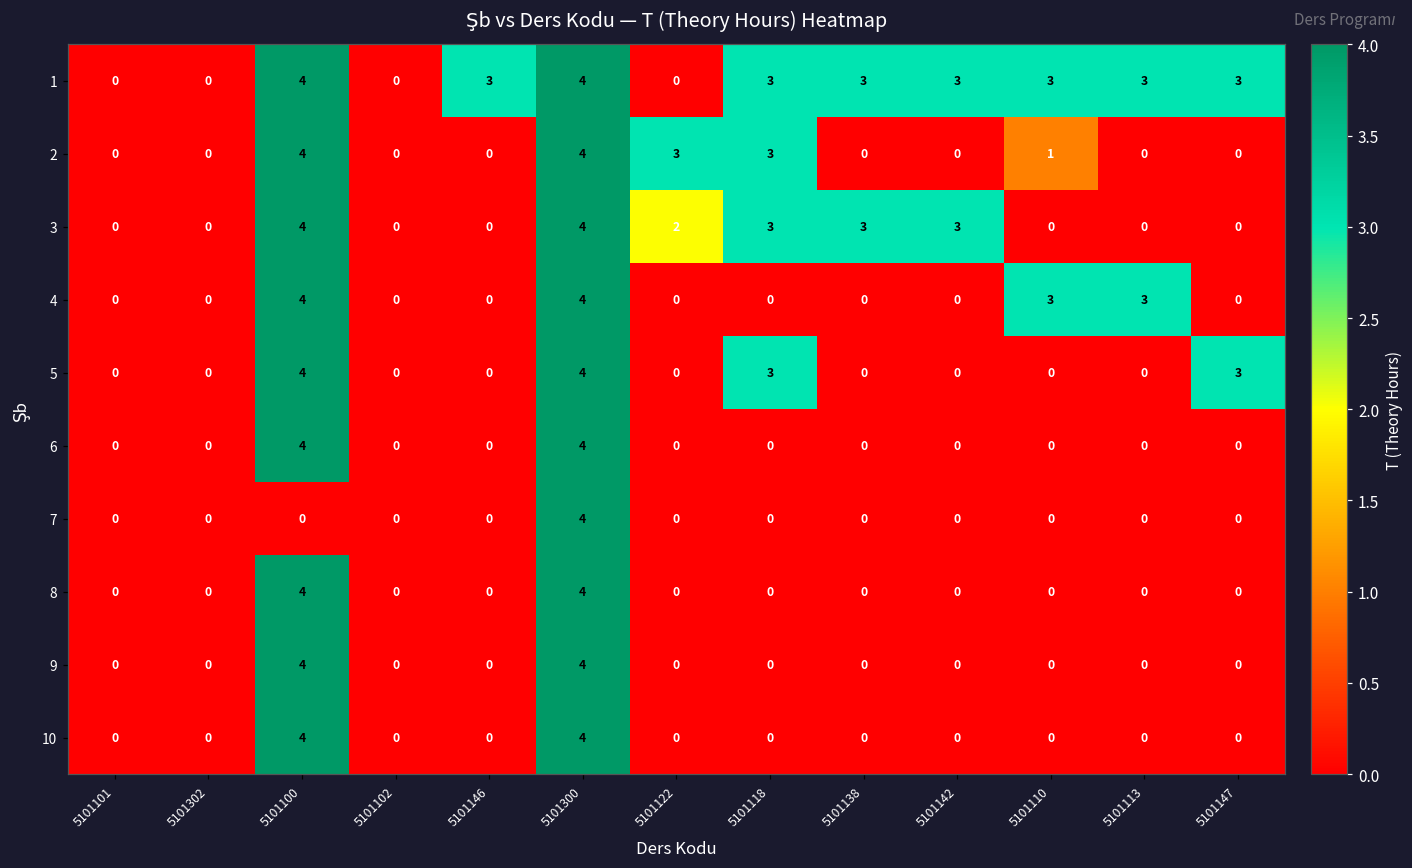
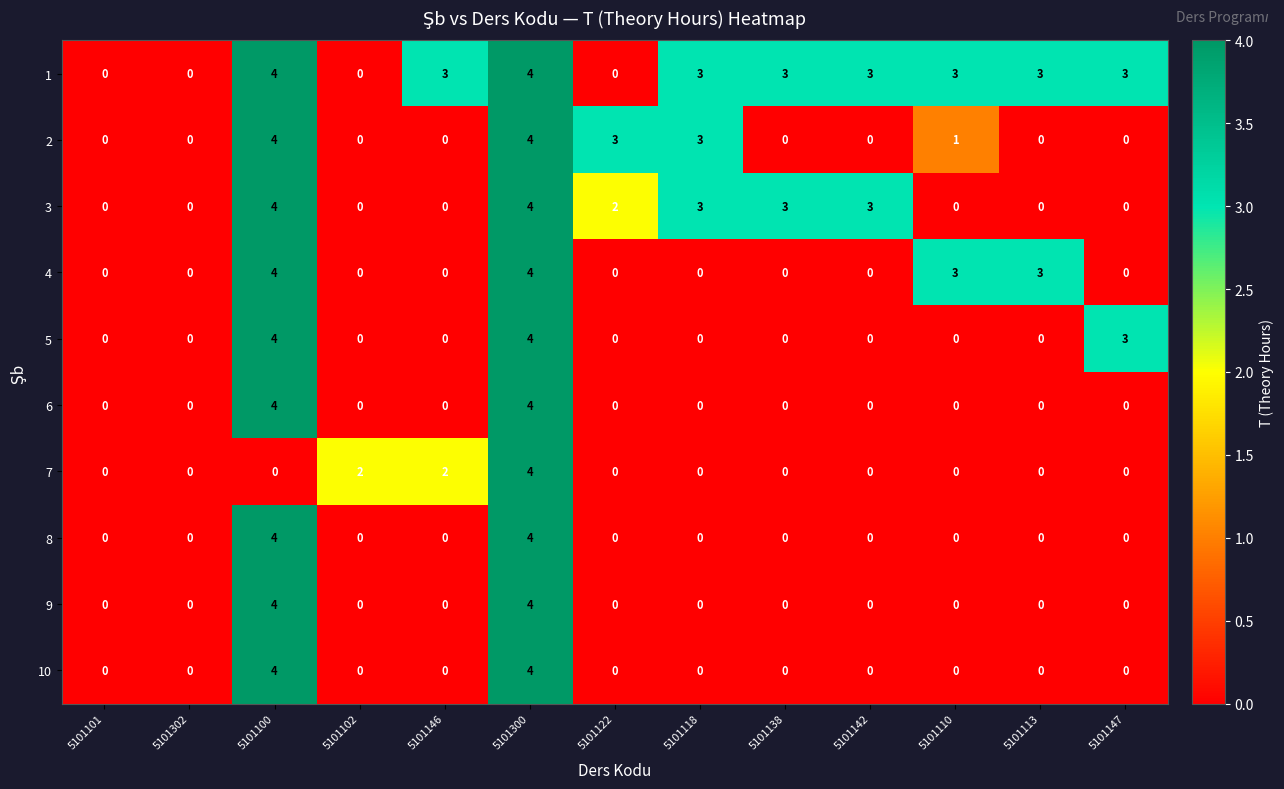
5, 5101118: 3 -> 0
7, 5101102: 0 -> 2
7, 5101146: 0 -> 2
